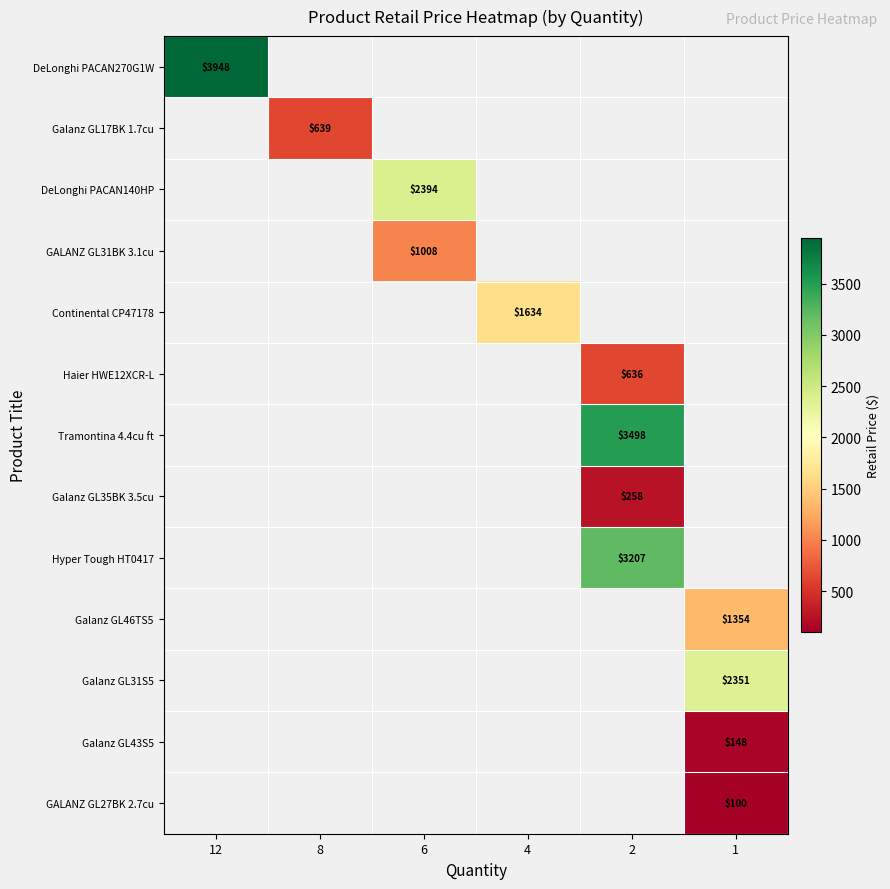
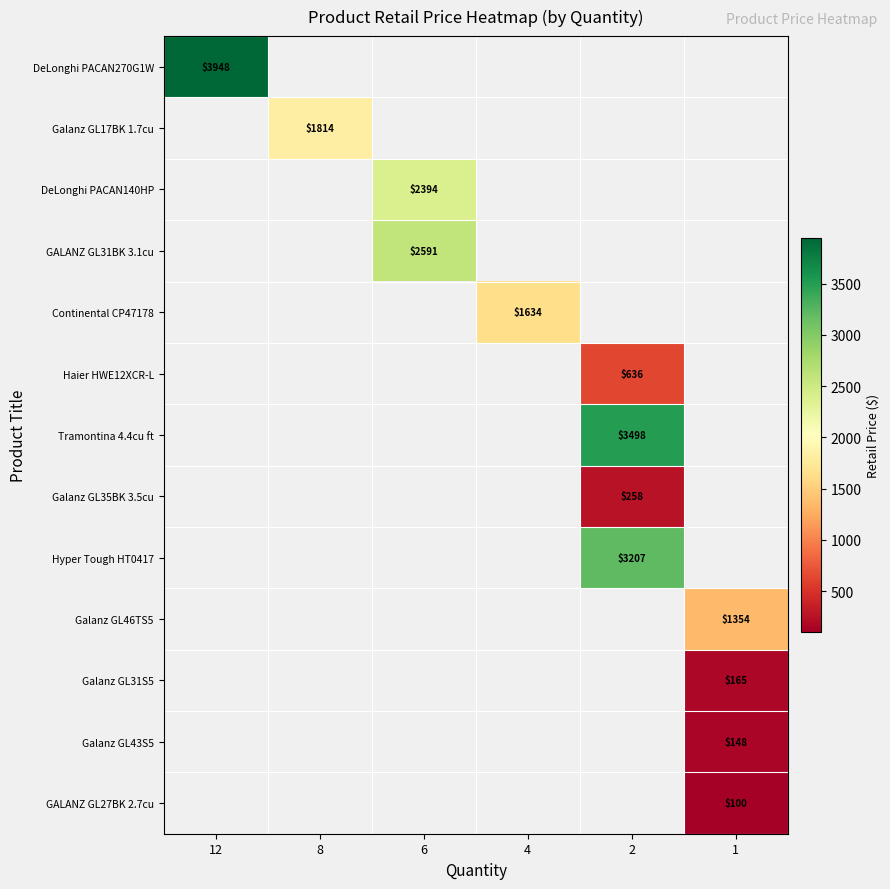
Galanz GL17BK 1.7cu, 8: $639 -> $1814
GALANZ GL31BK 3.1cu, 6: $1008 -> $2591
Galanz GL31S5, 1: $2351 -> $165
